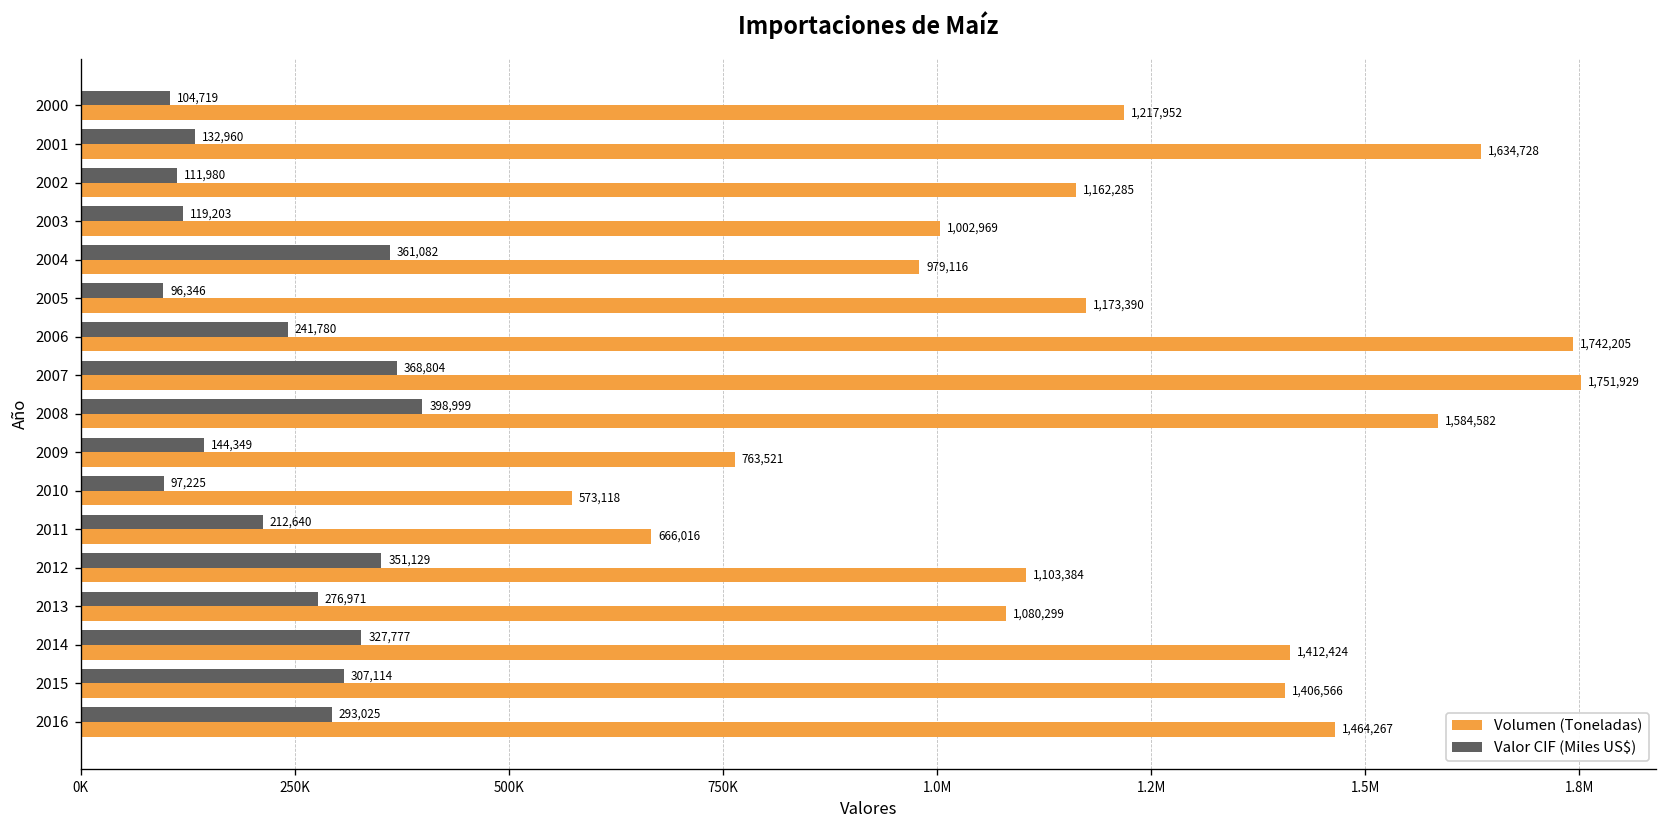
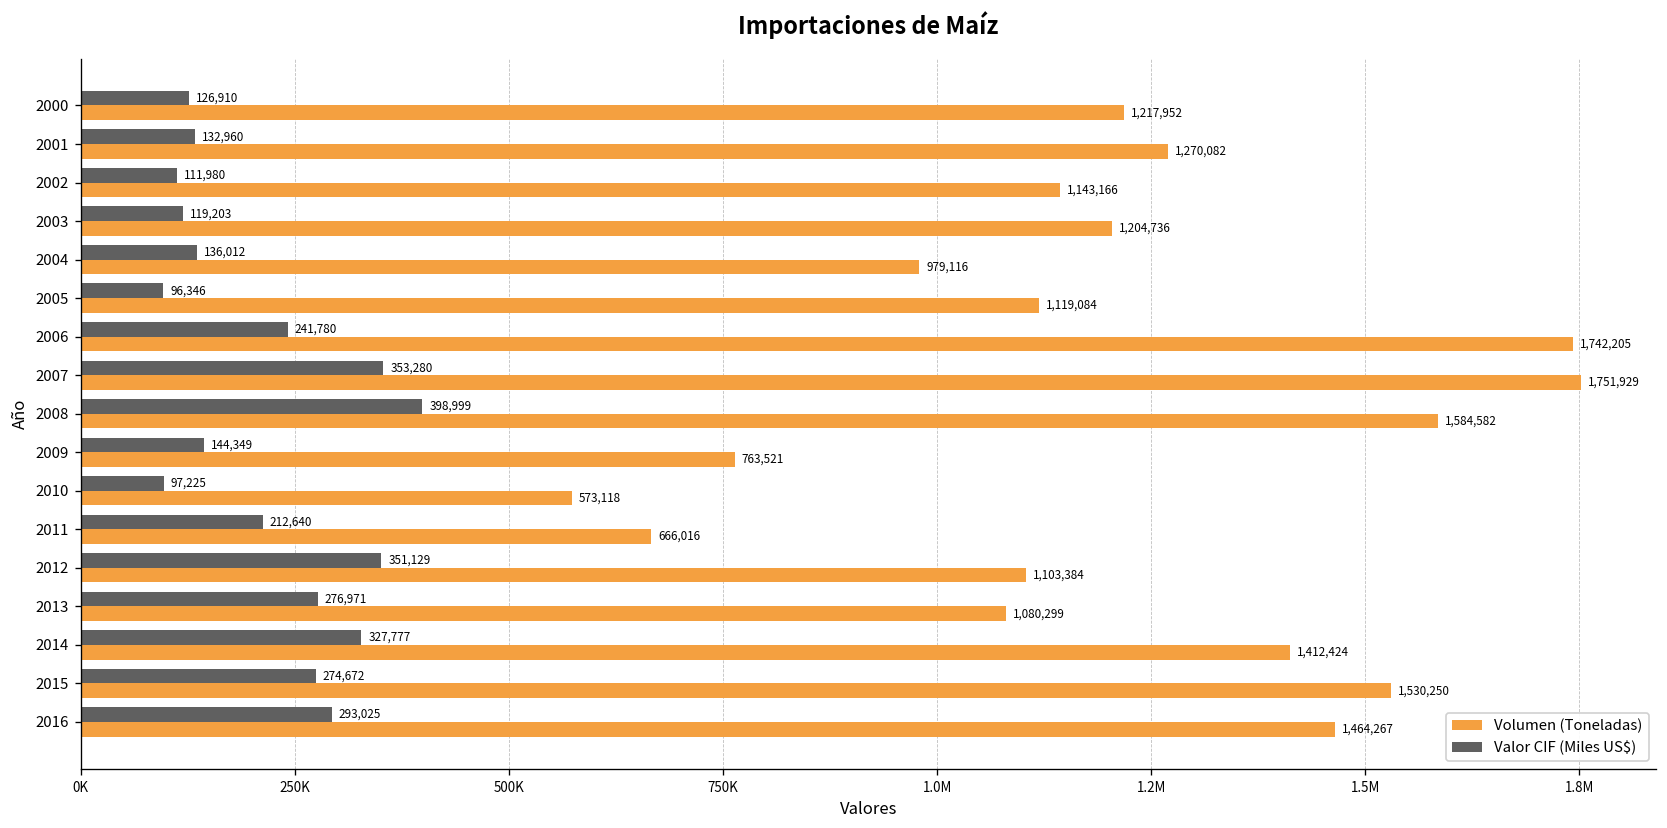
Valor CIF (Miles US$), 2000: 104,719 -> 126,910
Volumen (Toneladas), 2001: 1,634,728 -> 1,270,082
Volumen (Toneladas), 2002: 1,162,285 -> 1,143,166
Volumen (Toneladas), 2003: 1,002,969 -> 1,204,736
Valor CIF (Miles US$), 2004: 361,082 -> 136,012
Volumen (Toneladas), 2005: 1,173,390 -> 1,119,084
Valor CIF (Miles US$), 2007: 368,804 -> 353,280
Valor CIF (Miles US$), 2015: 307,114 -> 274,672
Volumen (Toneladas), 2015: 1,406,566 -> 1,530,250
